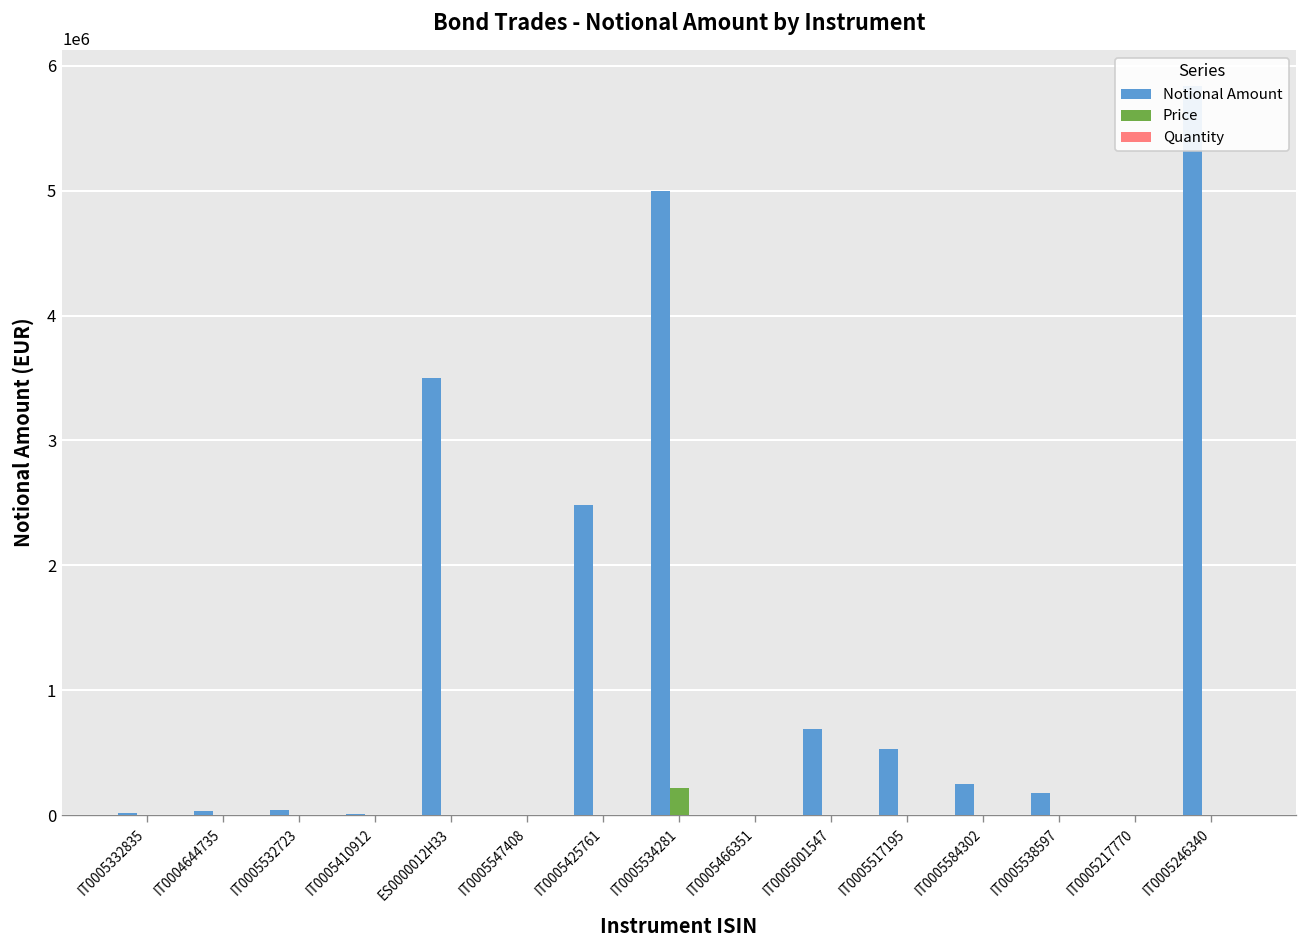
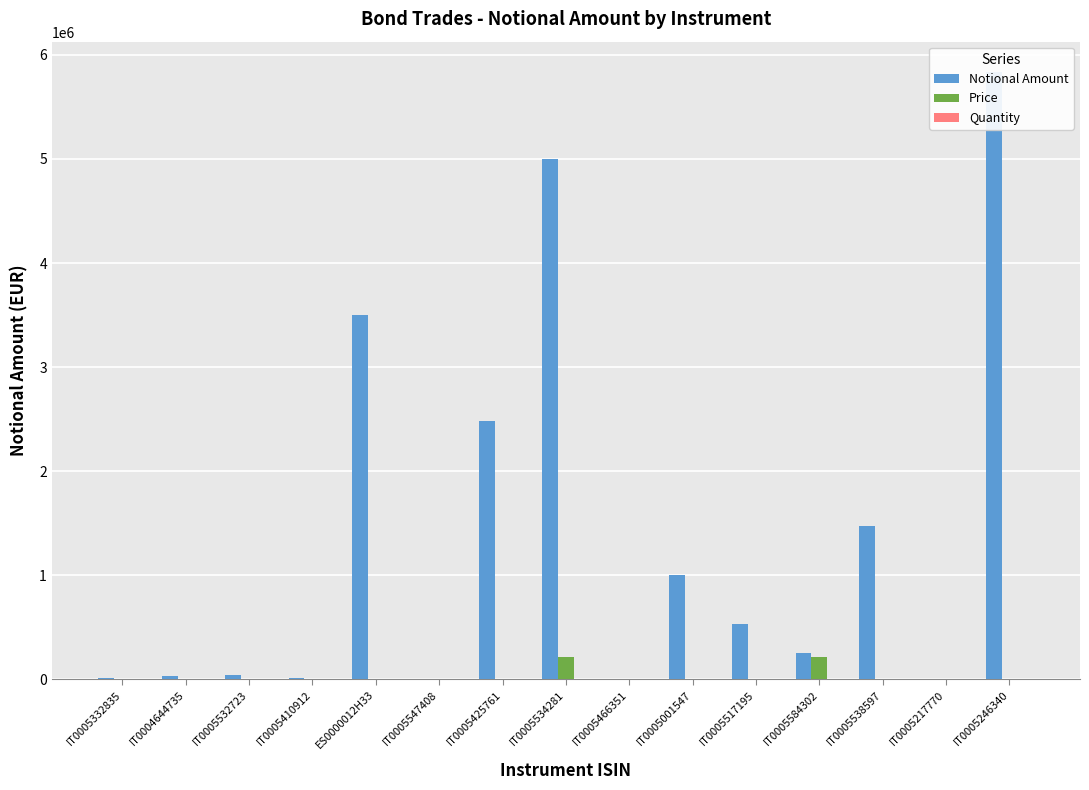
Notional Amount, IT0005001547: 690000 -> 1000000
Price, IT0005584302: 0 -> 220000
Notional Amount, IT0005538597: 180000 -> 1470000
